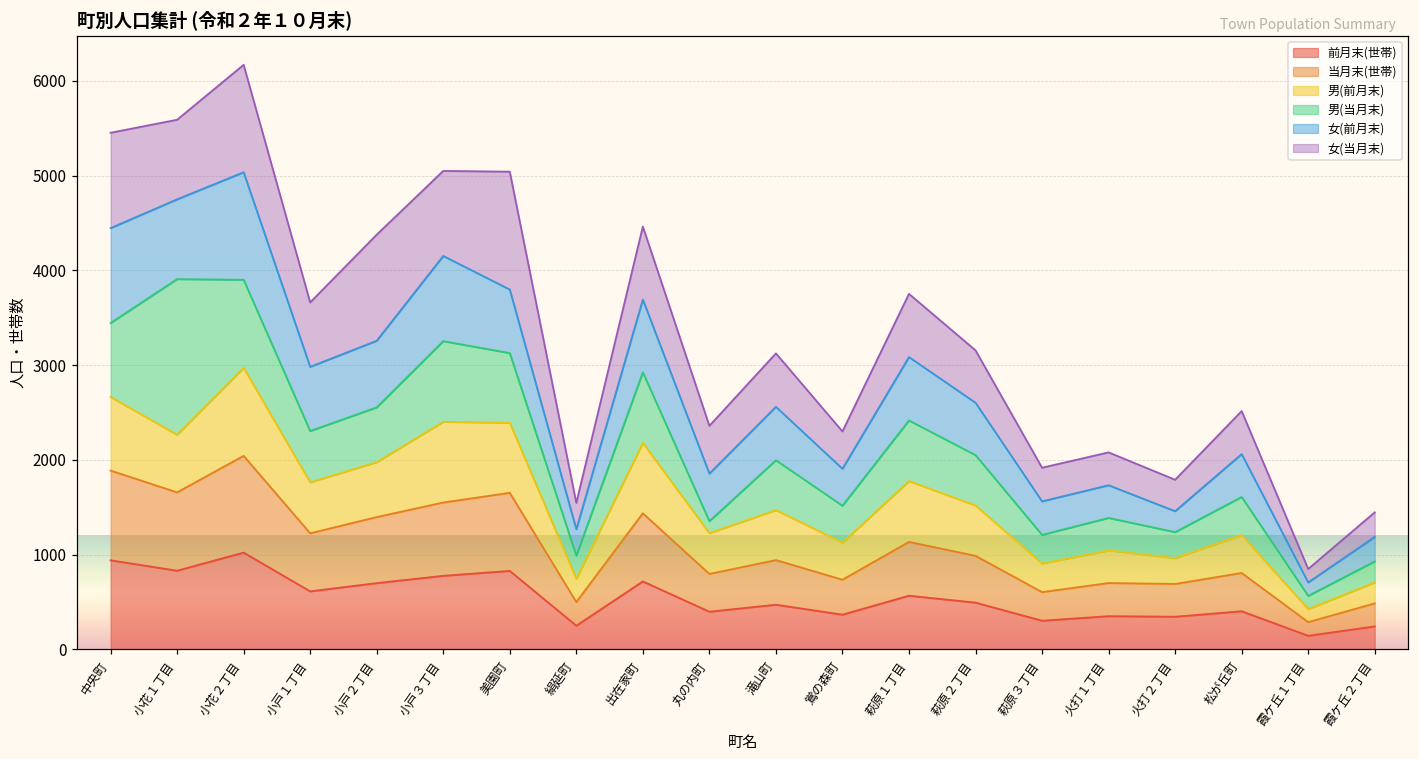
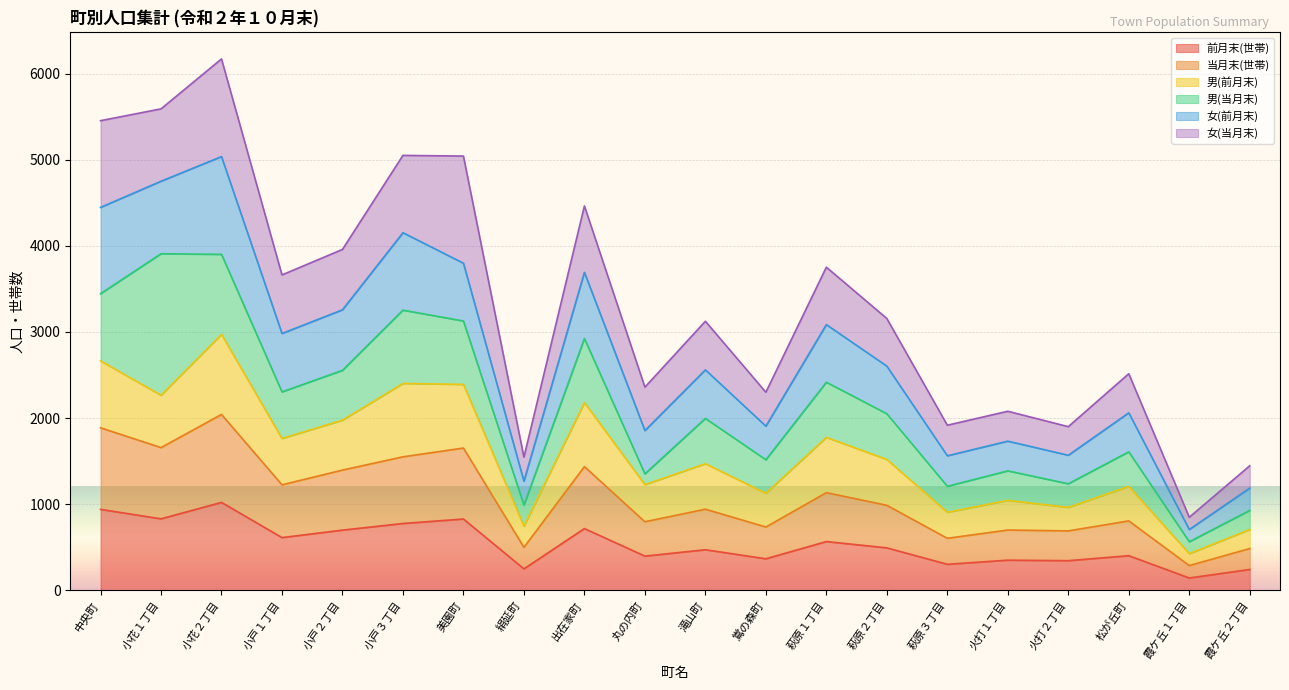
女(当月末), 小戸２丁目: 1100 -> 700
女(前月末), 火打２丁目: 200 -> 300
